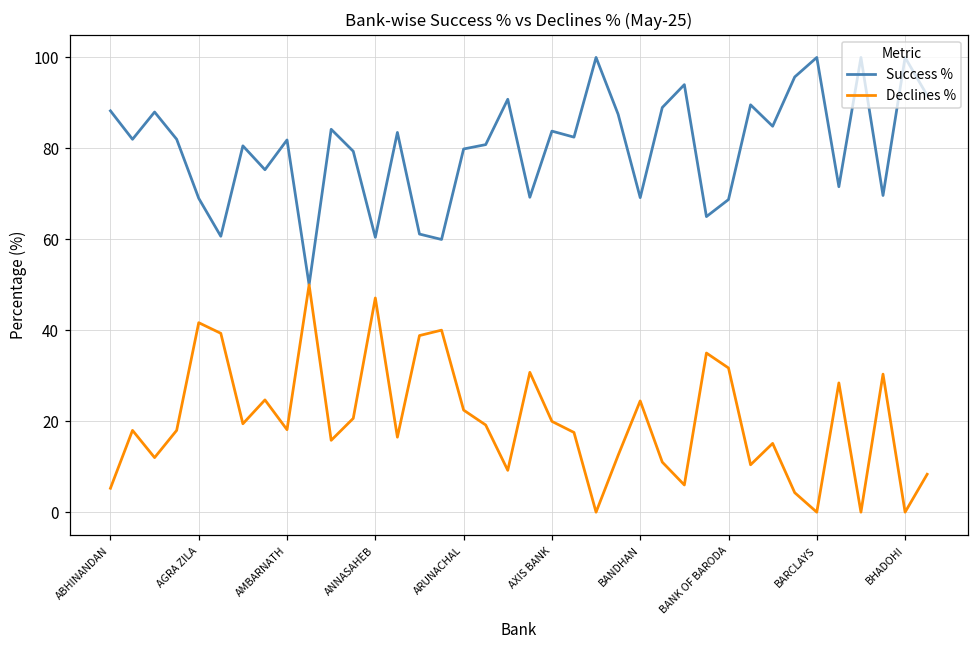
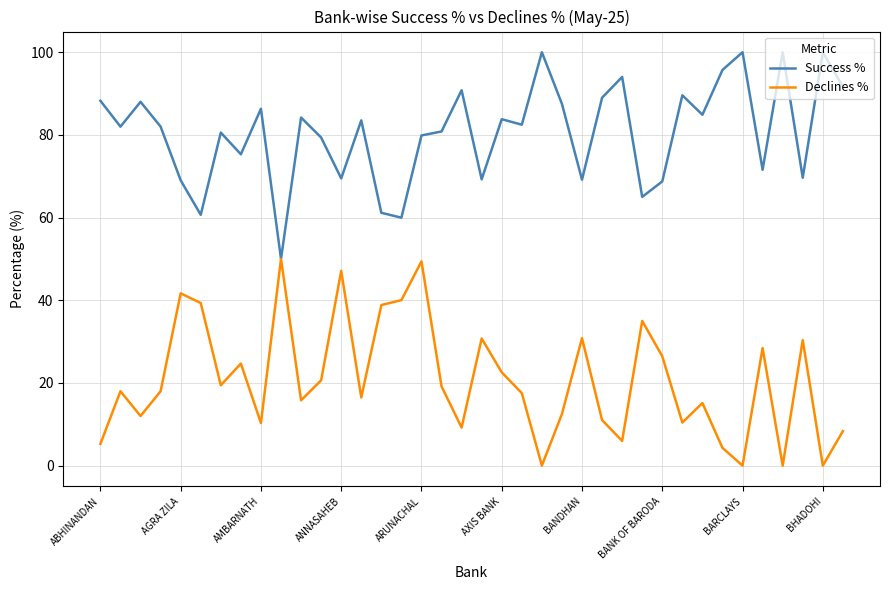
Success %, AMBARNATH: 82 -> 86
Declines %, AMBARNATH: 18 -> 10
Success %, ANNASAHEB: 60 -> 69
Declines %, ARUNACHAL: 22 -> 49
Declines %, AXIS BANK: 20 -> 23
Declines %, BANDHAN: 24 -> 31
Declines %, BANK OF BARODA: 32 -> 26
